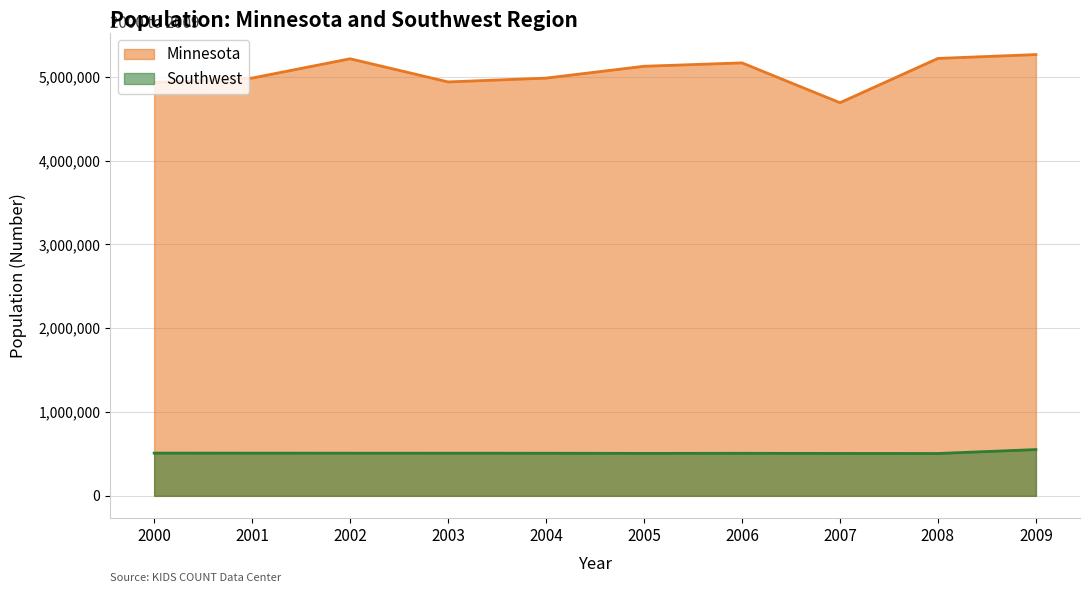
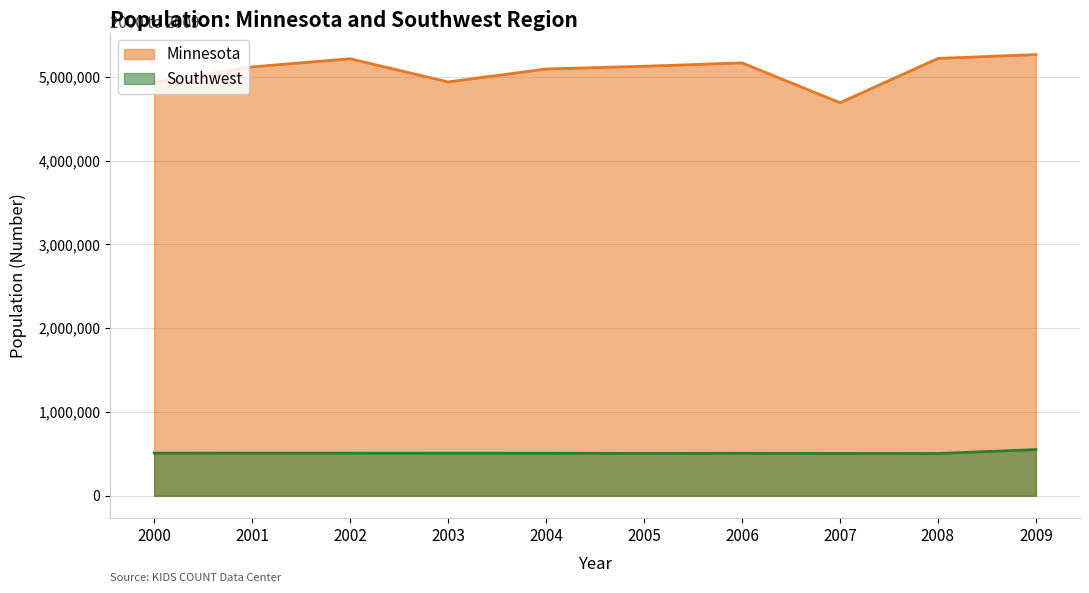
Minnesota, 2001: 5,000,000 -> 5,100,000
Minnesota, 2004: 5,000,000 -> 5,100,000
